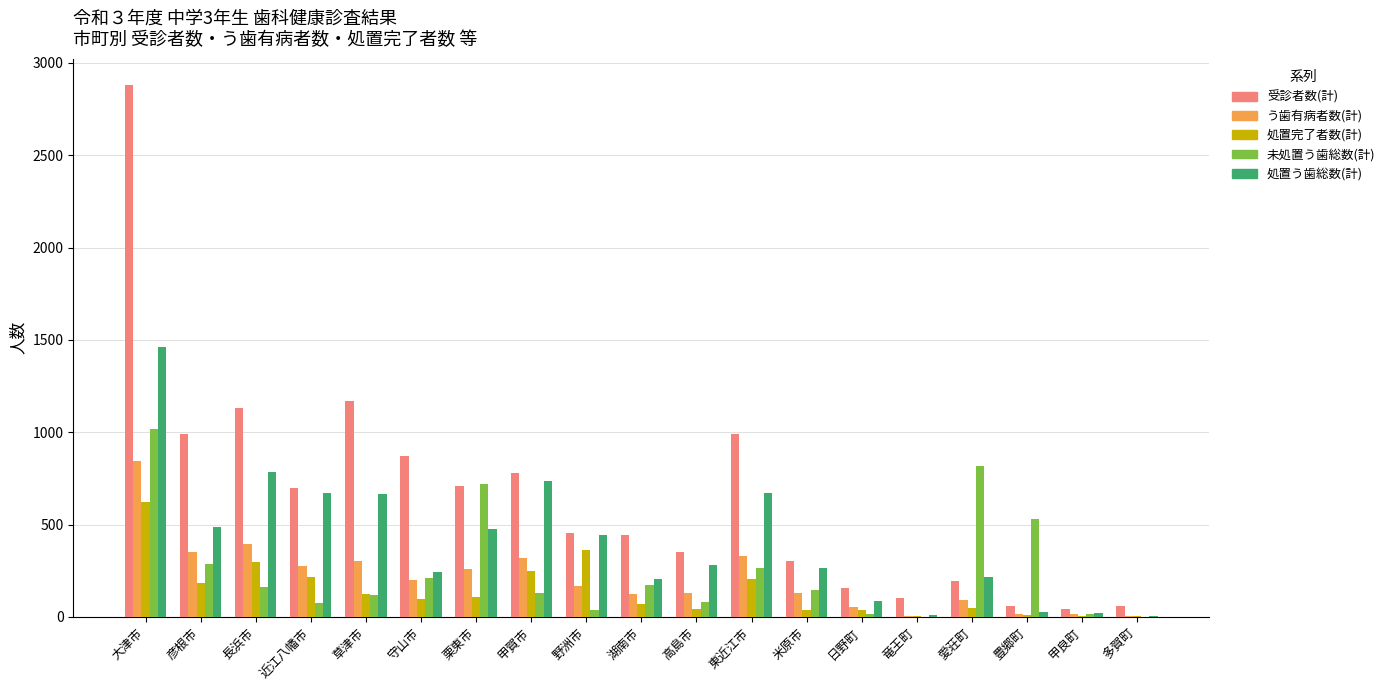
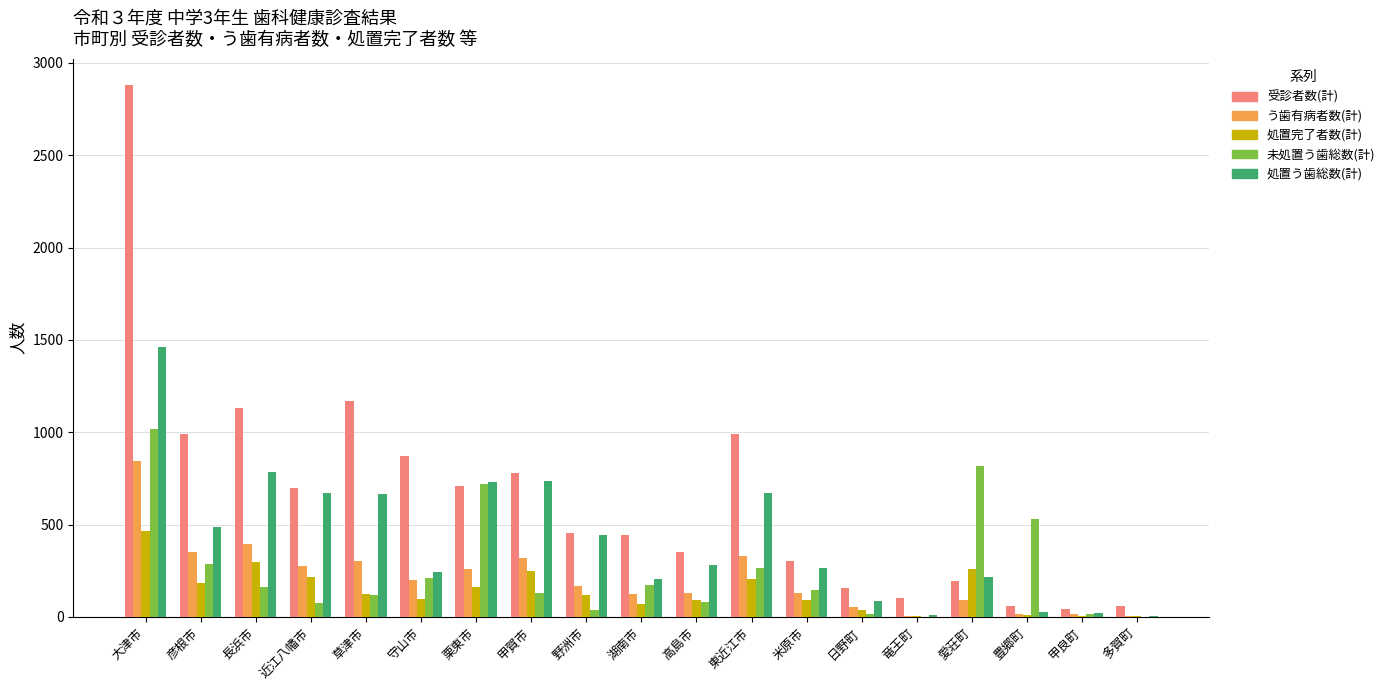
処置完了者数(計), 大津市: 620 -> 460
処置完了者数(計), 栗東市: 110 -> 160
処置う歯総数(計), 栗東市: 480 -> 730
処置完了者数(計), 野洲市: 360 -> 120
処置完了者数(計), 高島市: 40 -> 90
処置完了者数(計), 米原市: 40 -> 90
処置完了者数(計), 愛荘町: 50 -> 260
